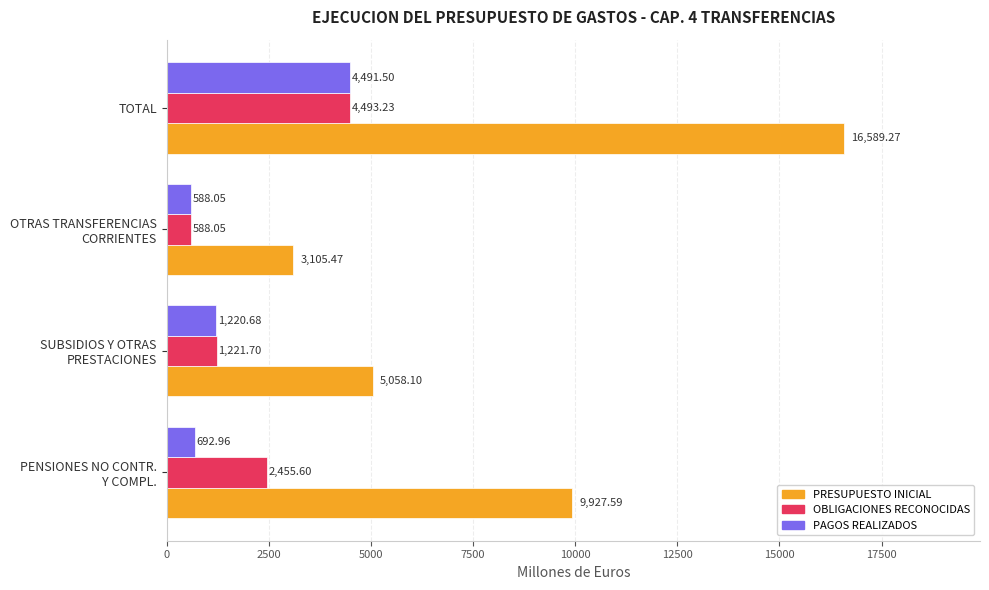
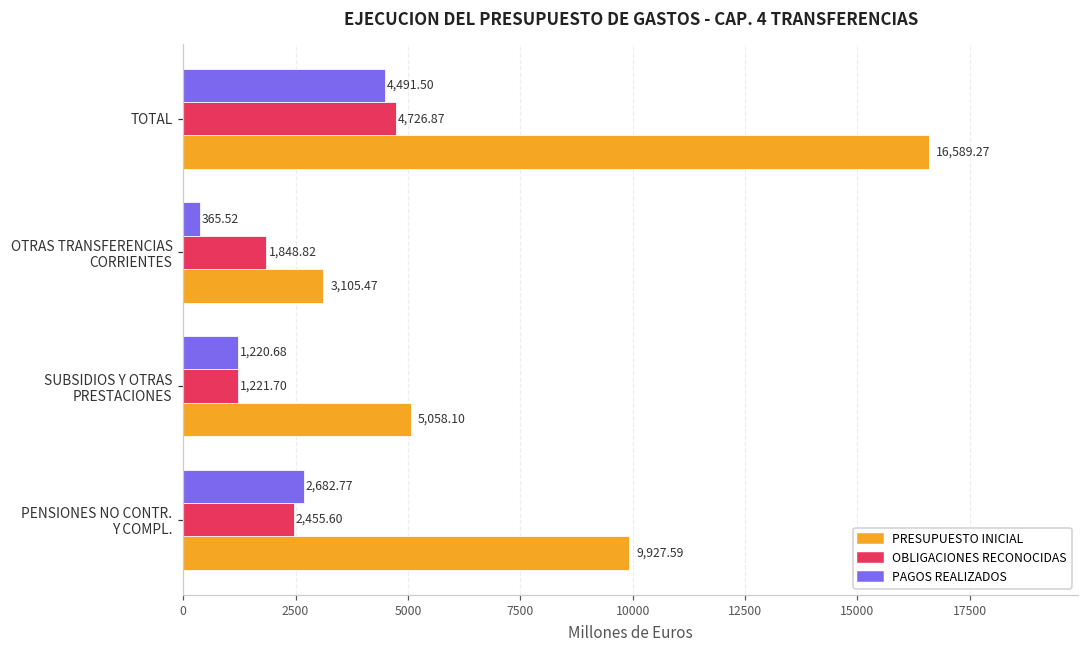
OBLIGACIONES RECONOCIDAS, TOTAL: 4,493.23 -> 4,726.87
PAGOS REALIZADOS, OTRAS TRANSFERENCIAS CORRIENTES: 588.05 -> 365.52
OBLIGACIONES RECONOCIDAS, OTRAS TRANSFERENCIAS CORRIENTES: 588.05 -> 1,848.82
PAGOS REALIZADOS, PENSIONES NO CONTR. Y COMPL.: 692.96 -> 2,682.77
